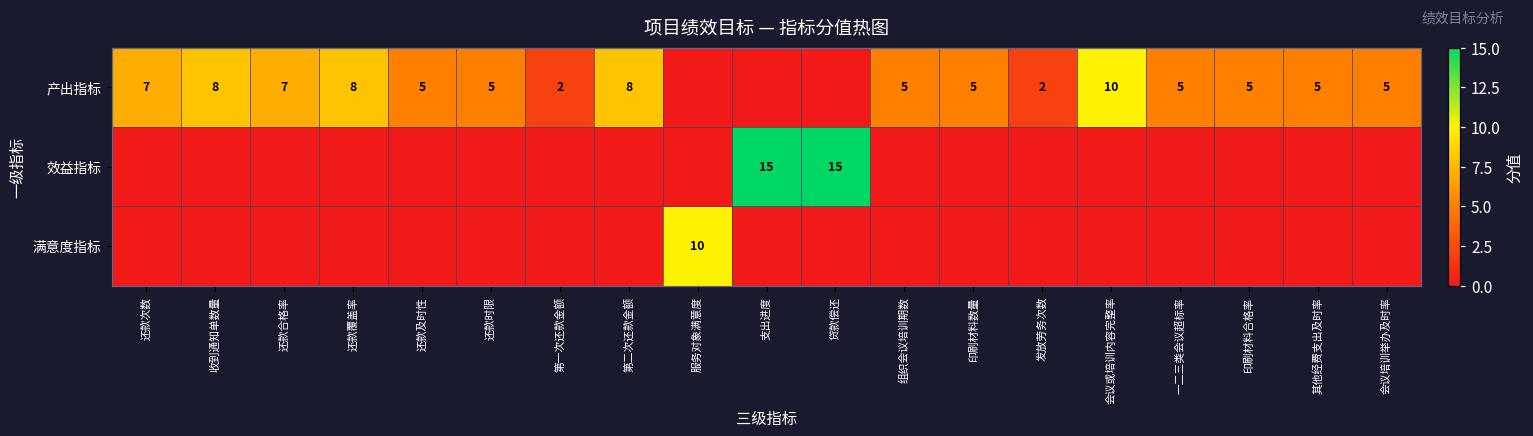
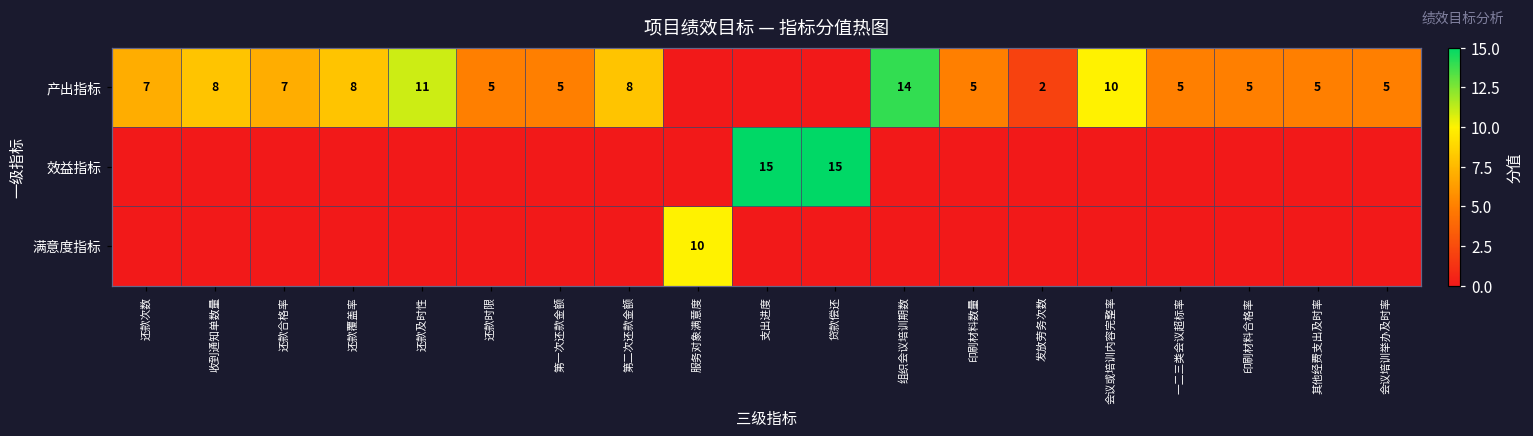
产出指标, 还款及时性: 5 -> 11
产出指标, 第一次还款金额: 2 -> 5
产出指标, 组织会议培训期数: 5 -> 14
